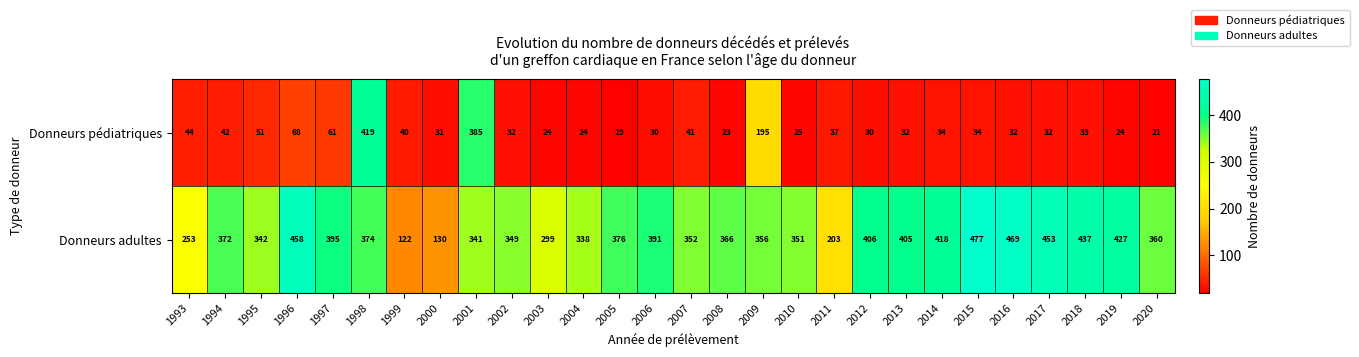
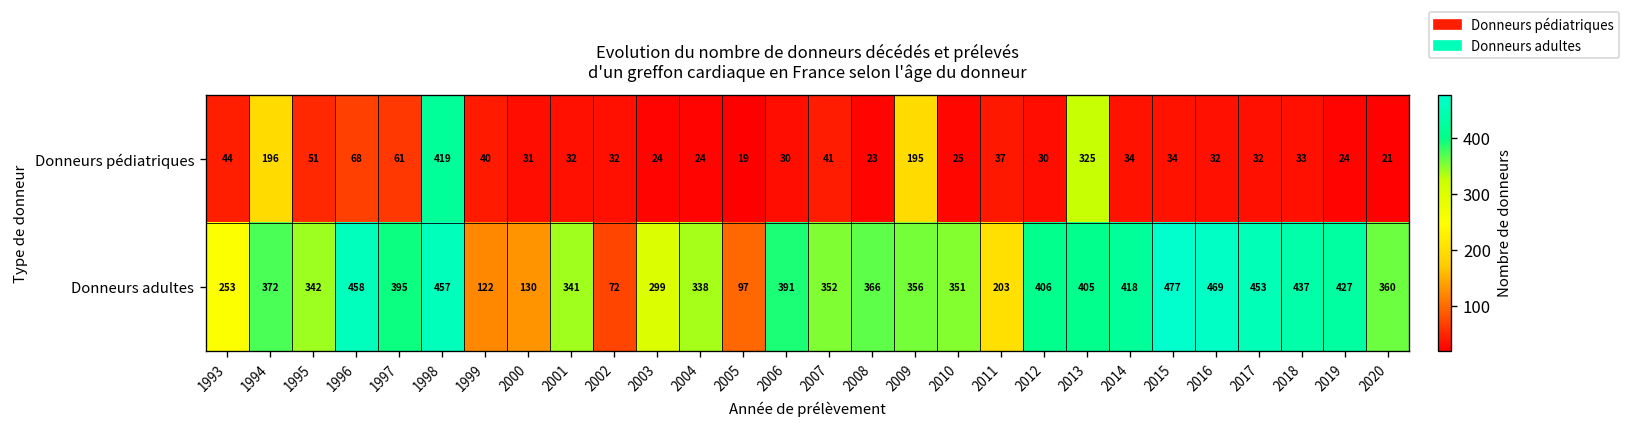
Donneurs pédiatriques, 1994: 42 -> 196
Donneurs pédiatriques, 2001: 385 -> 32
Donneurs pédiatriques, 2013: 32 -> 325
Donneurs adultes, 1998: 374 -> 457
Donneurs adultes, 2002: 349 -> 72
Donneurs adultes, 2005: 376 -> 97
